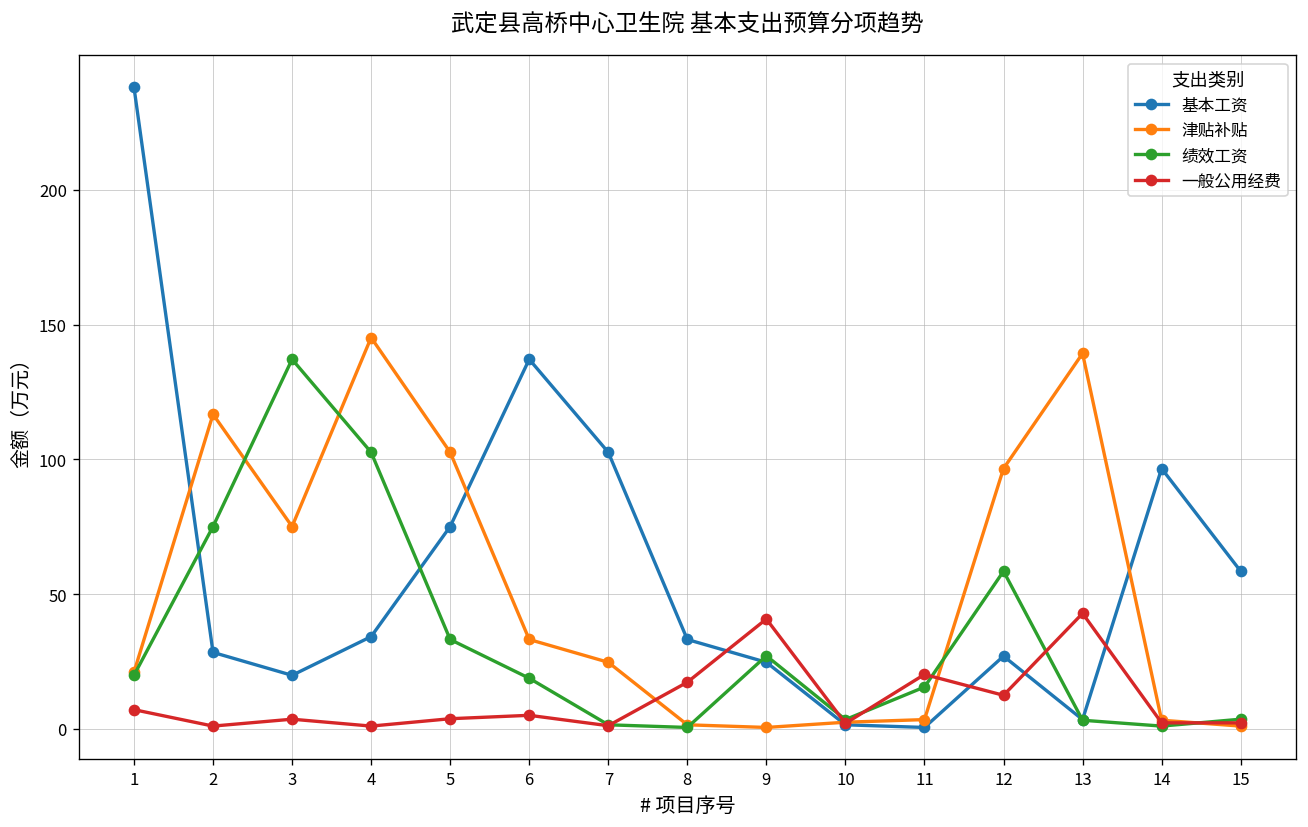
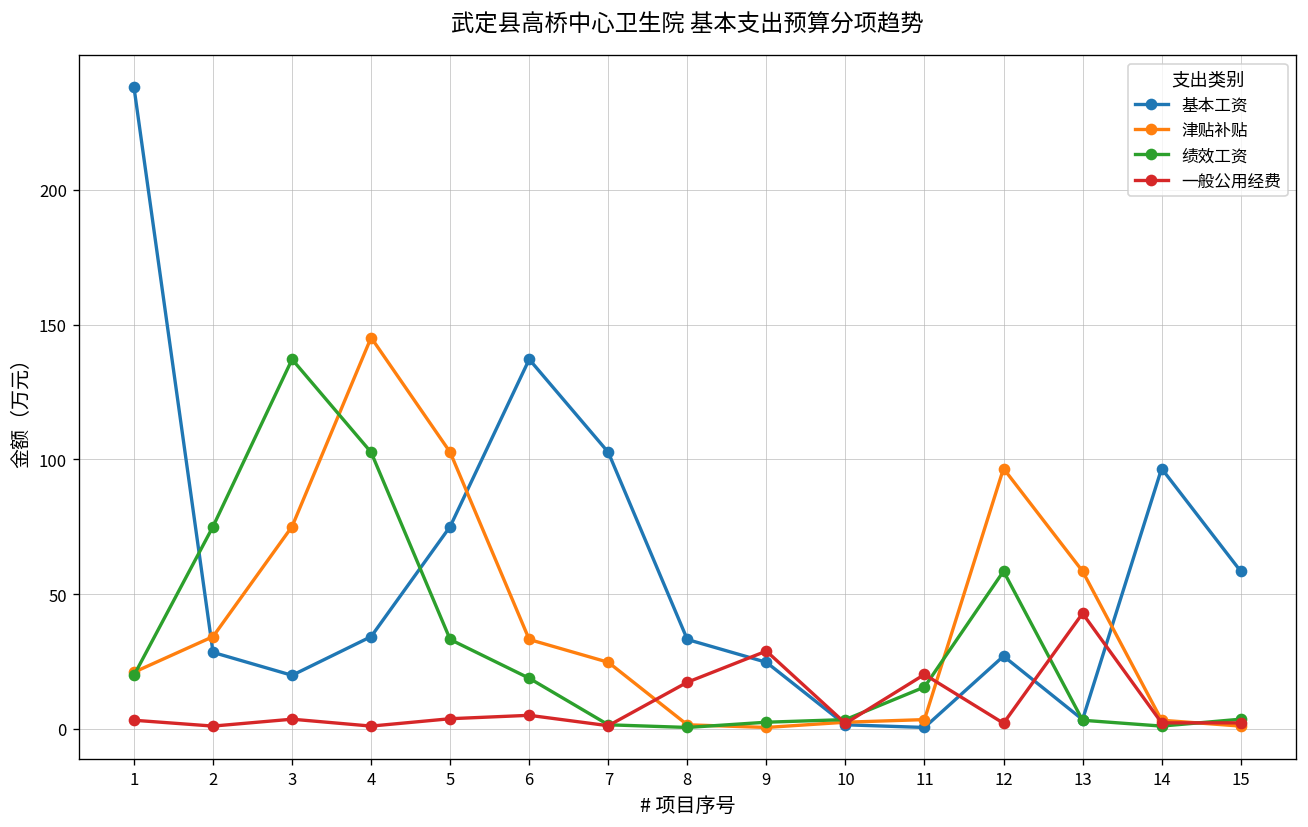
一般公用经费, 1: 7 -> 3
津贴补贴, 2: 117 -> 34
绩效工资, 9: 27 -> 2
一般公用经费, 9: 41 -> 29
一般公用经费, 12: 12 -> 2
津贴补贴, 13: 139 -> 58
